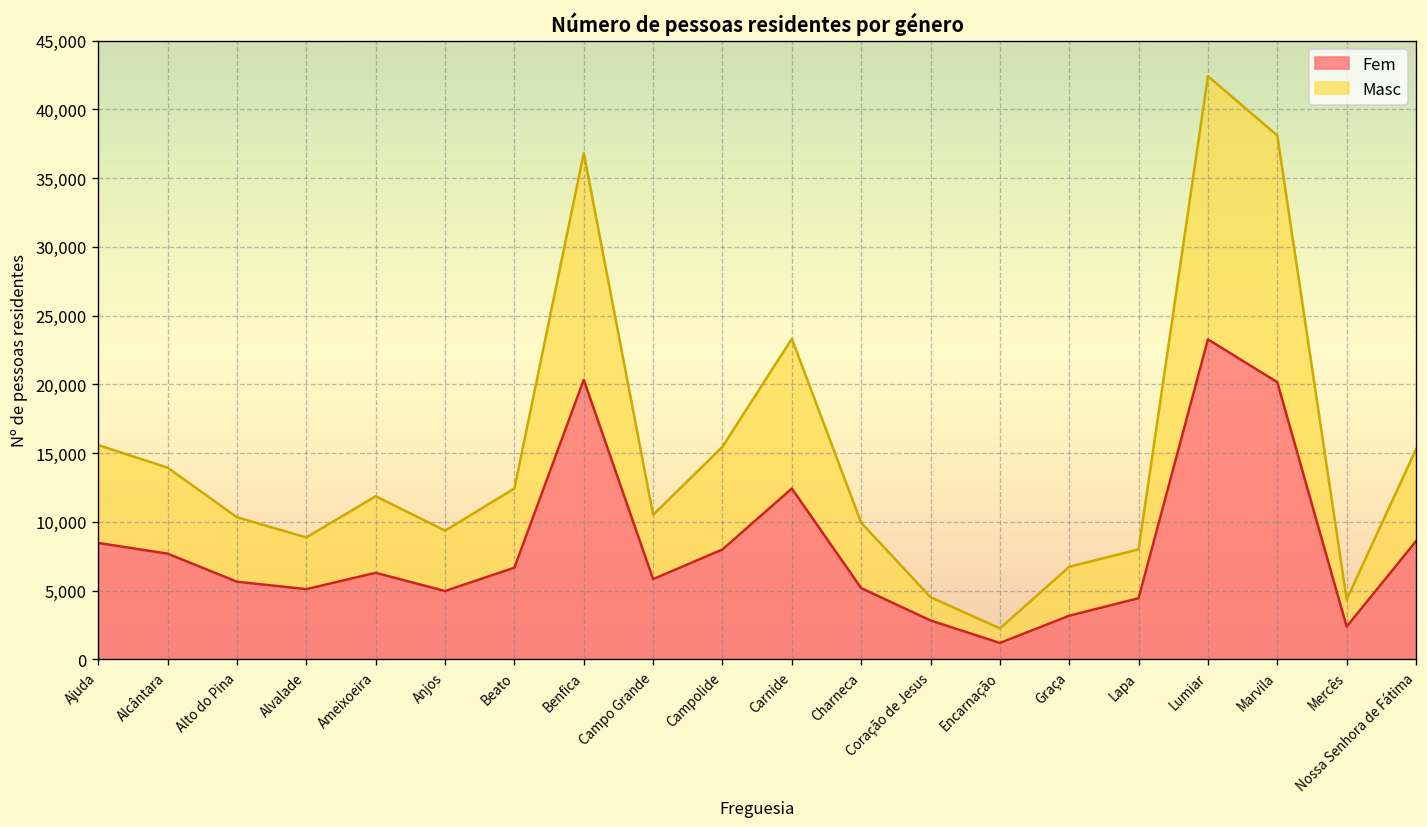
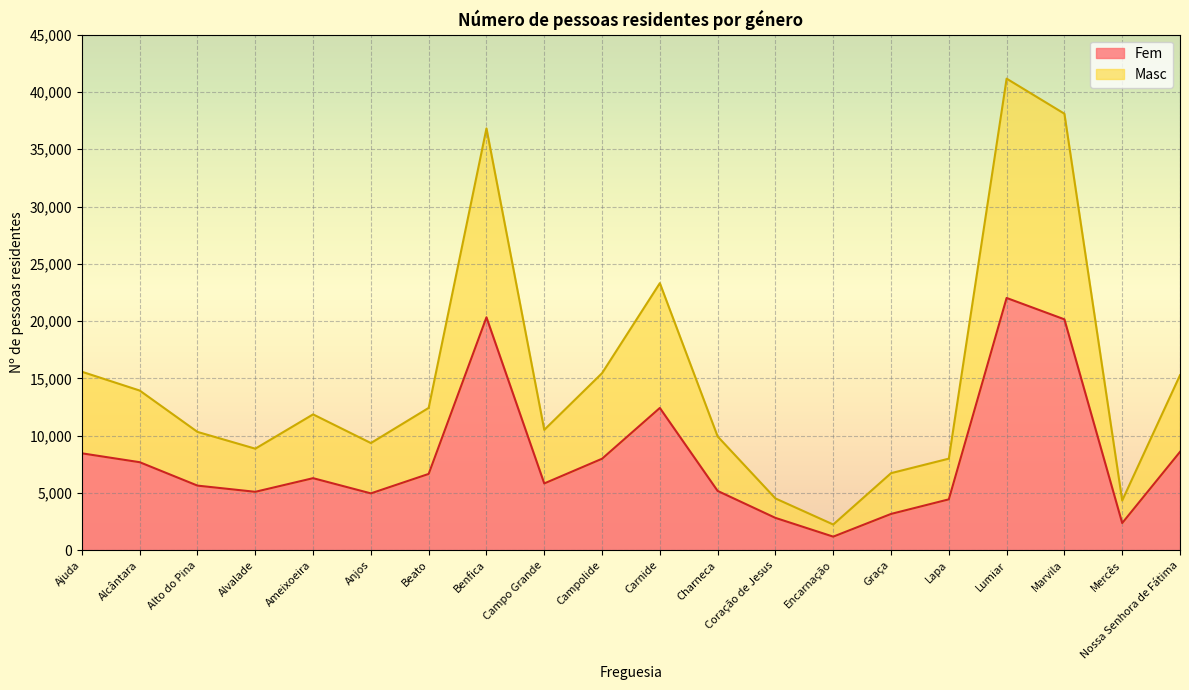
Fem, Lumiar: 23,300 -> 22,000
